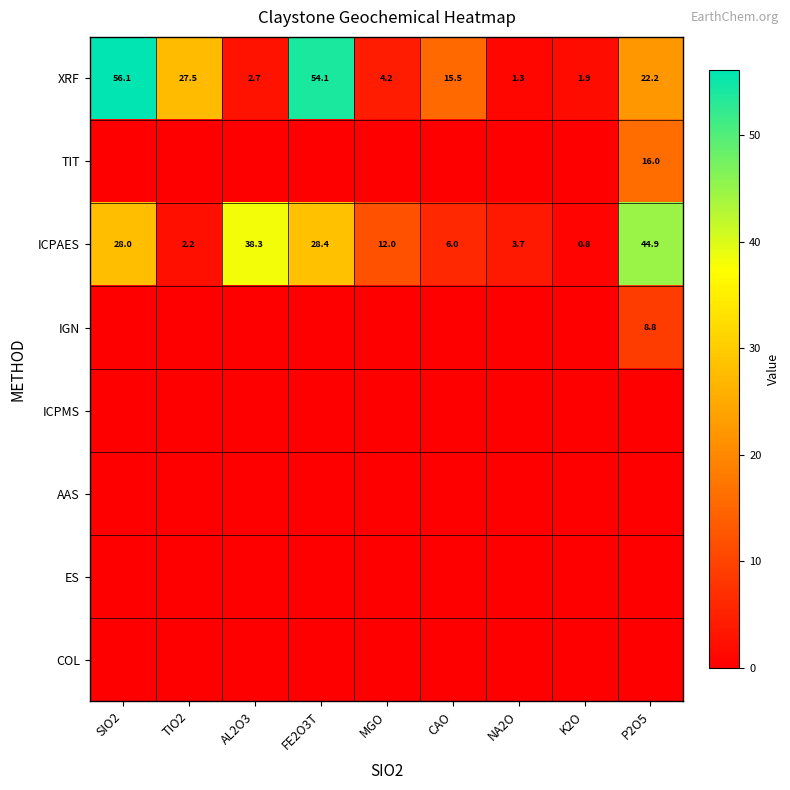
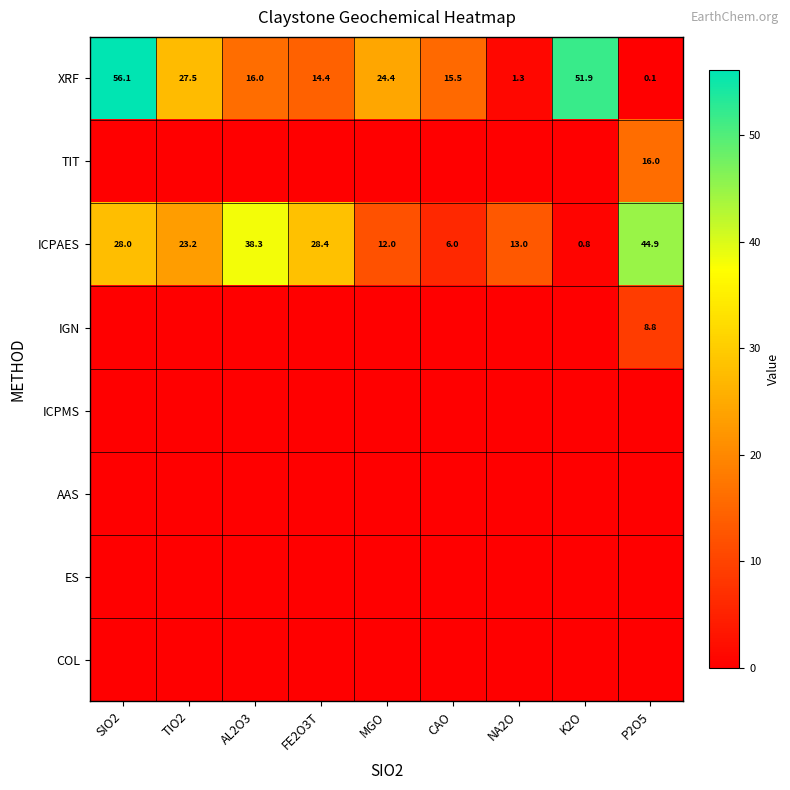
XRF, AL2O3: 2.7 -> 16.0
XRF, FE2O3T: 54.1 -> 14.4
XRF, MGO: 4.2 -> 24.4
XRF, K2O: 1.9 -> 51.9
XRF, P2O5: 22.2 -> 0.1
ICPAES, TIO2: 2.2 -> 23.2
ICPAES, NA2O: 3.7 -> 13.0
